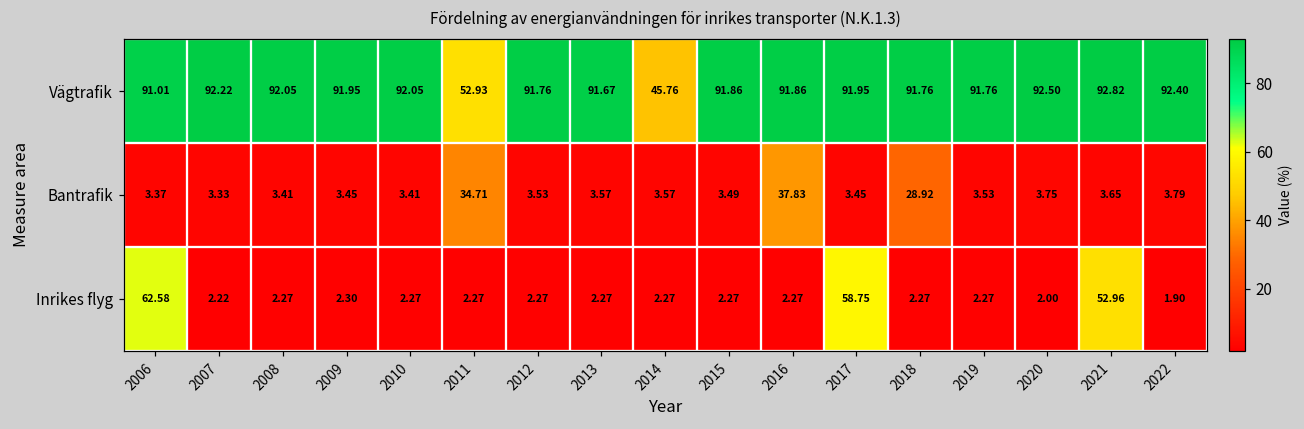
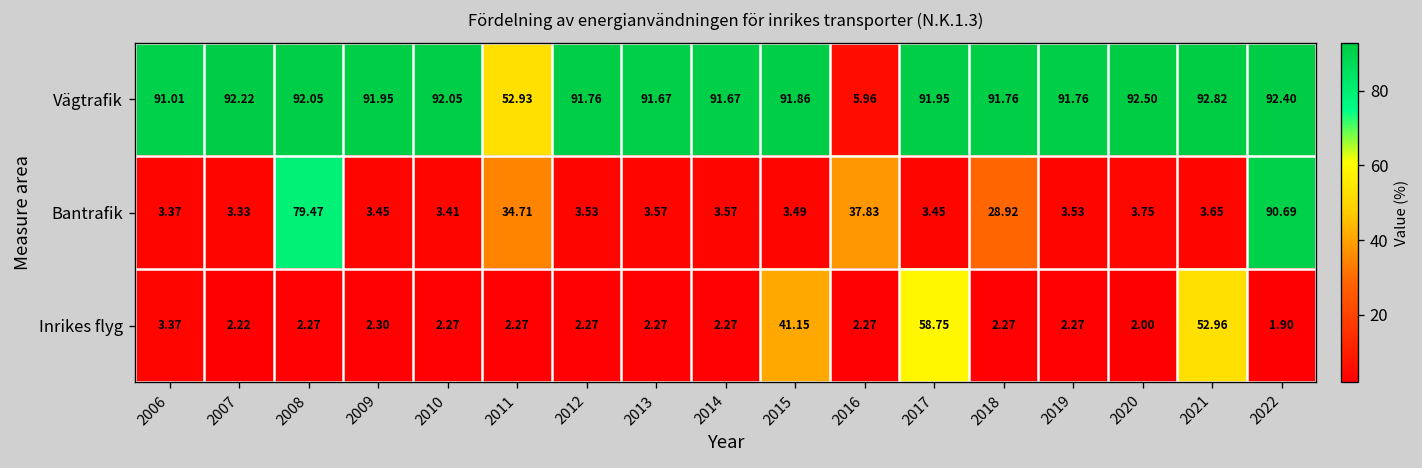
Vägtrafik, 2014: 45.76 -> 91.67
Vägtrafik, 2016: 91.86 -> 5.96
Bantrafik, 2008: 3.41 -> 79.47
Bantrafik, 2022: 3.79 -> 90.69
Inrikes flyg, 2006: 62.58 -> 3.37
Inrikes flyg, 2015: 2.27 -> 41.15
